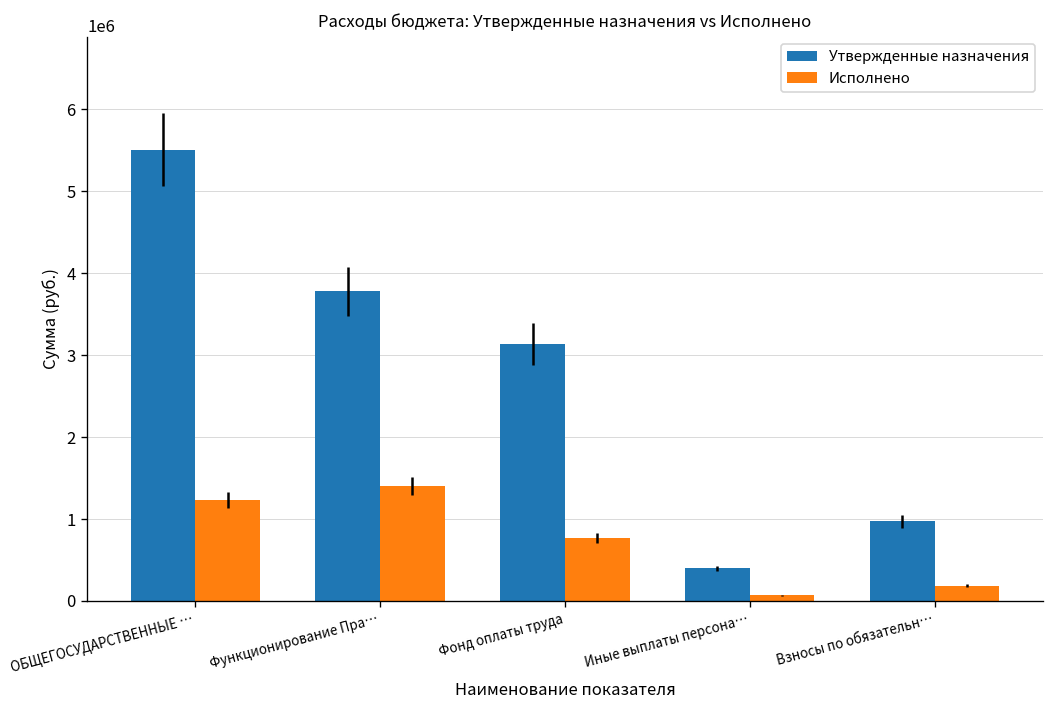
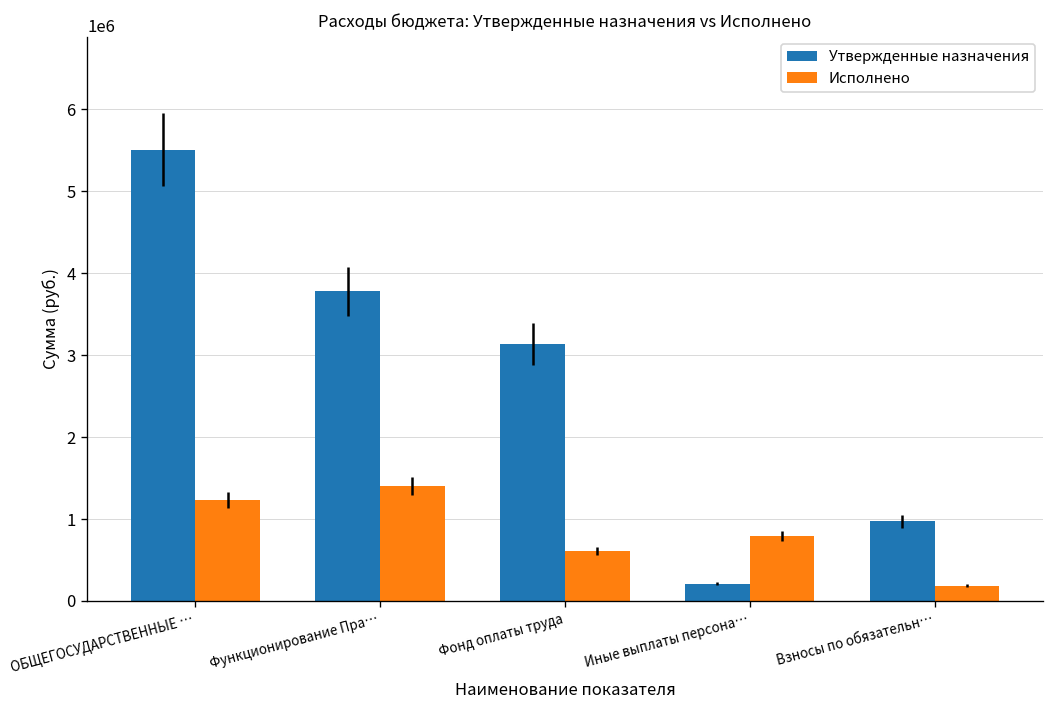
Исполнено, Фонд оплаты труда: 800000 -> 600000
Утвержденные назначения, Иные выплаты персона…: 400000 -> 200000
Исполнено, Иные выплаты персона…: 100000 -> 800000
